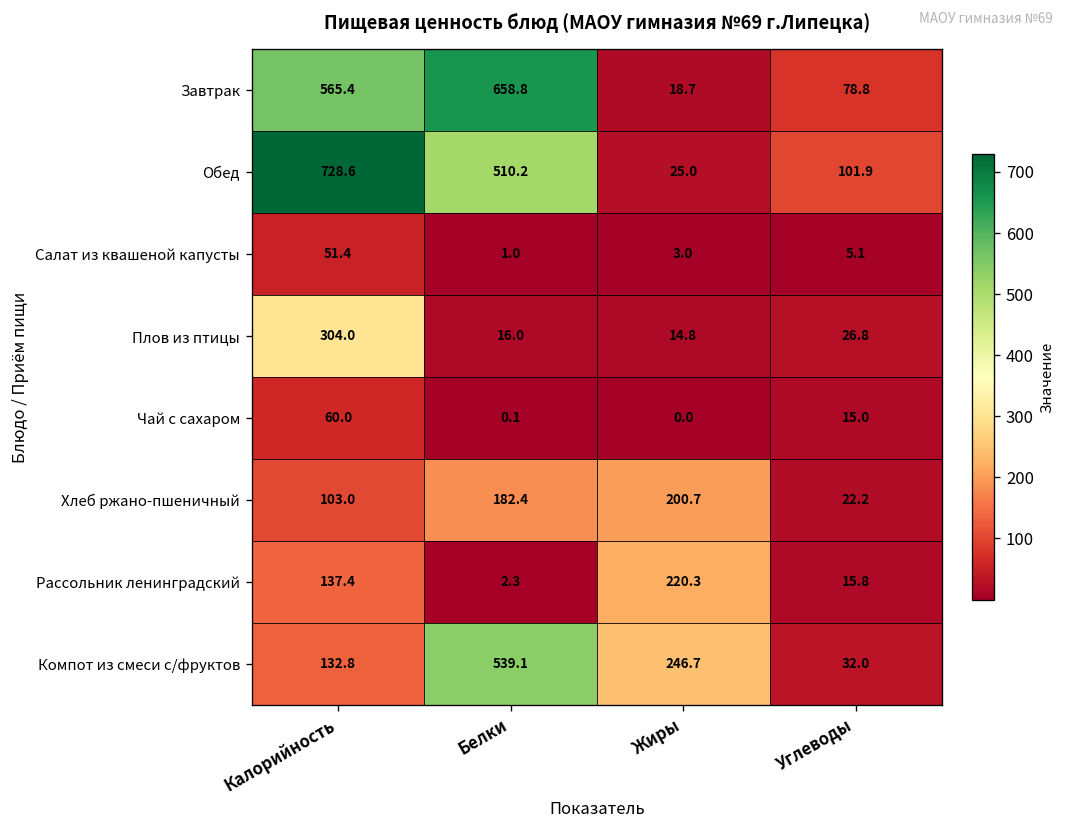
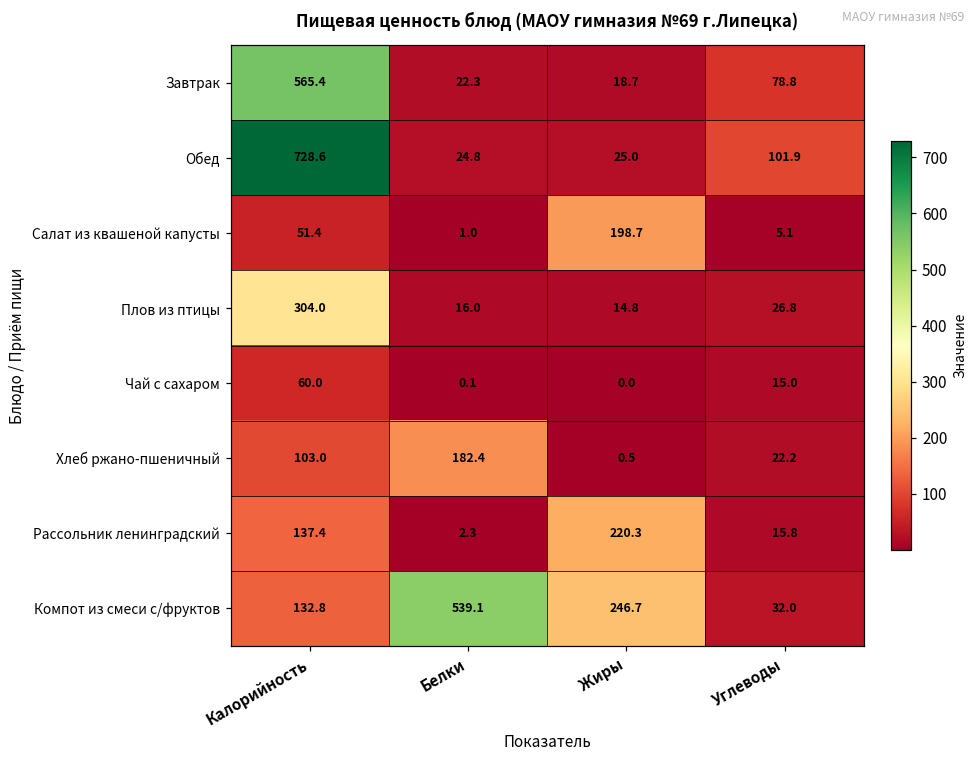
Завтрак, Белки: 658.8 -> 22.3
Обед, Белки: 510.2 -> 24.8
Салат из квашеной капусты, Жиры: 3.0 -> 198.7
Хлеб ржано-пшеничный, Жиры: 200.7 -> 0.5
